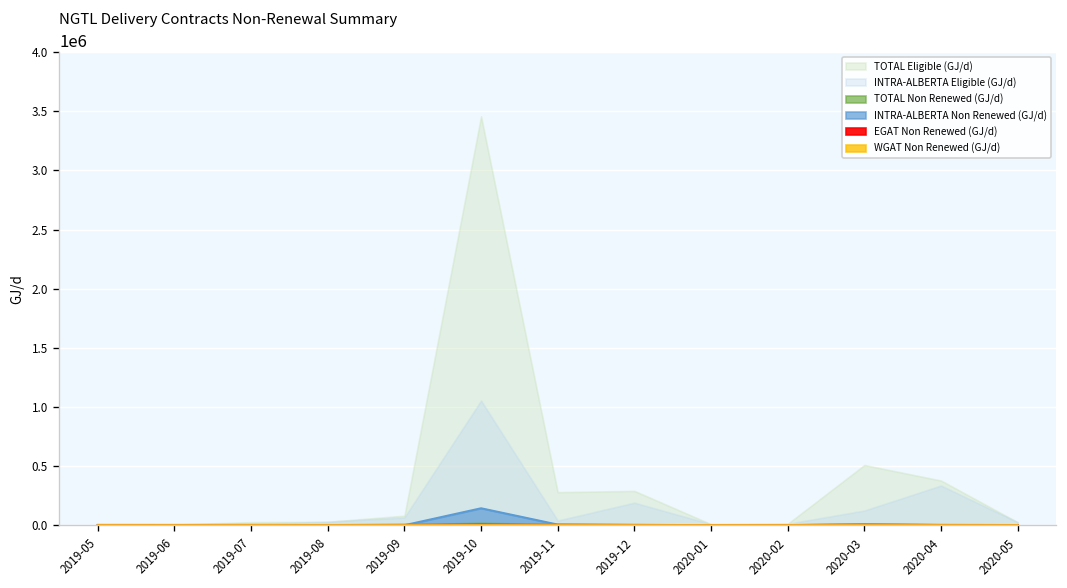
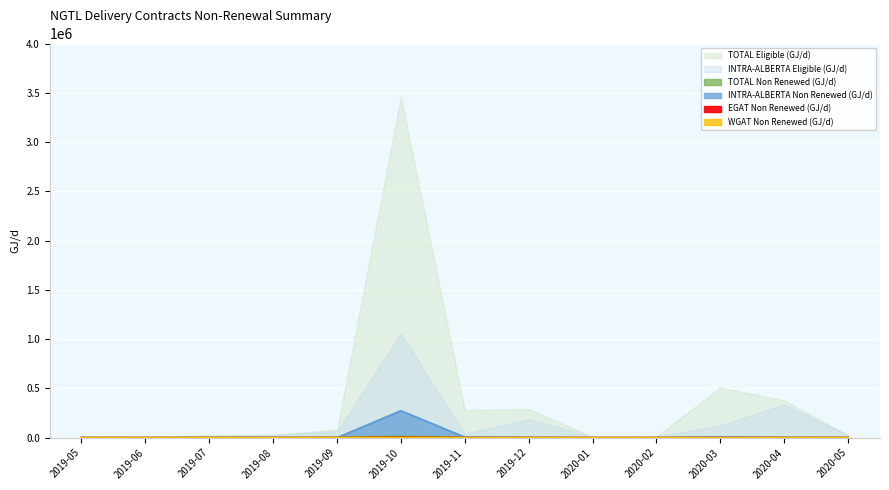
INTRA-ALBERTA Non Renewed (GJ/d), 2019-10: 100000 -> 300000
